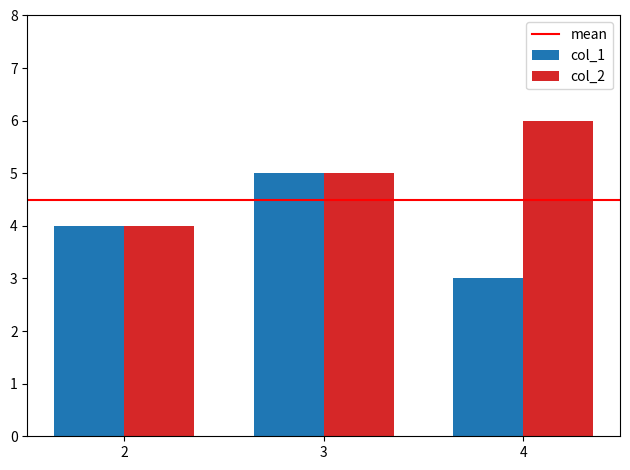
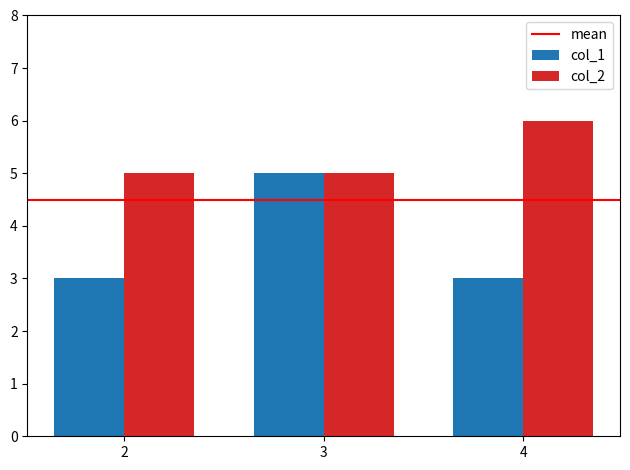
col_1, 2: 4 -> 3
col_2, 2: 4 -> 5
